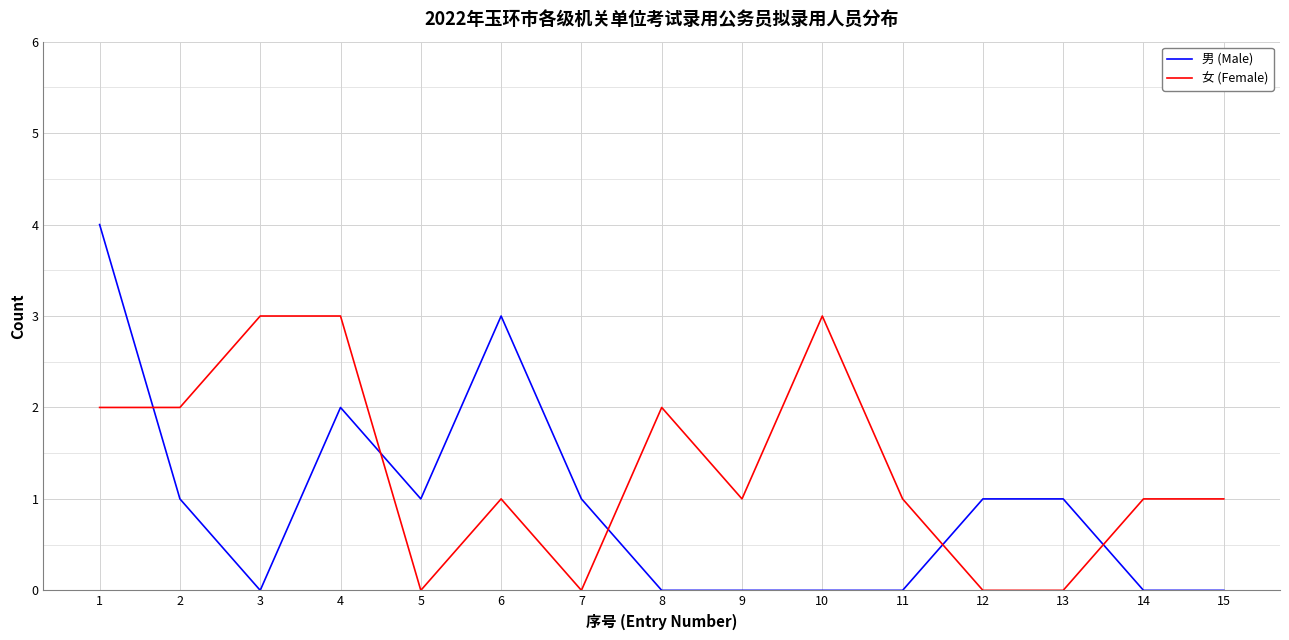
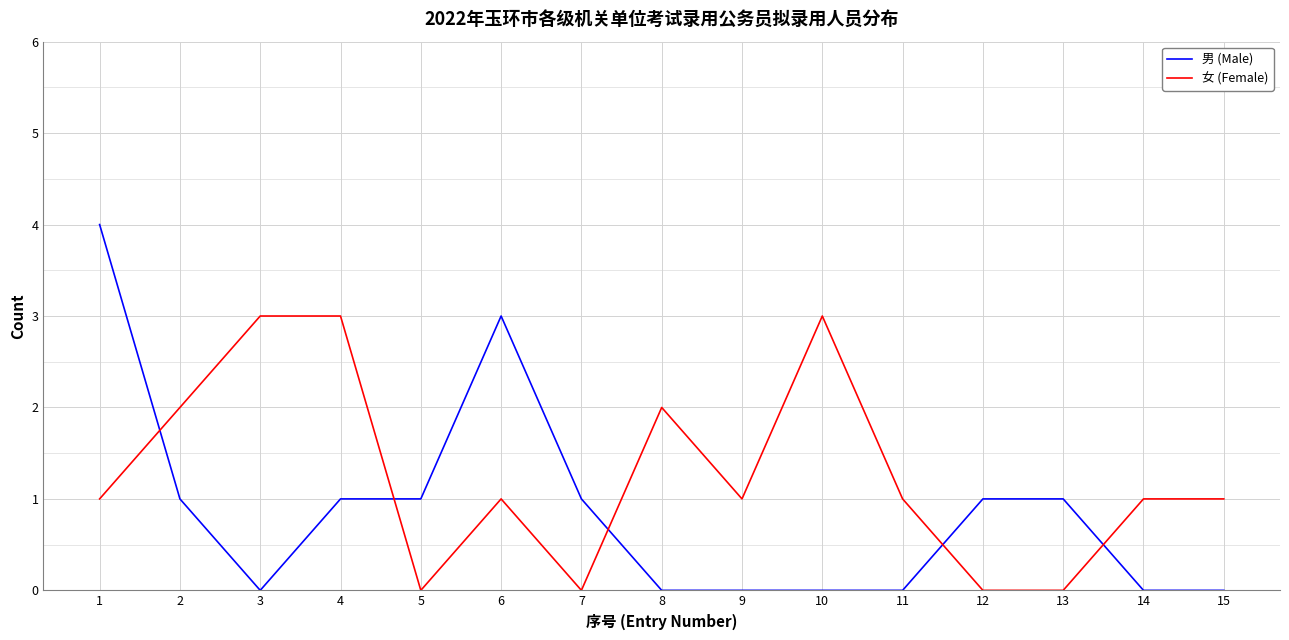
女 (Female), 1: 2 -> 1
男 (Male), 4: 2 -> 1
